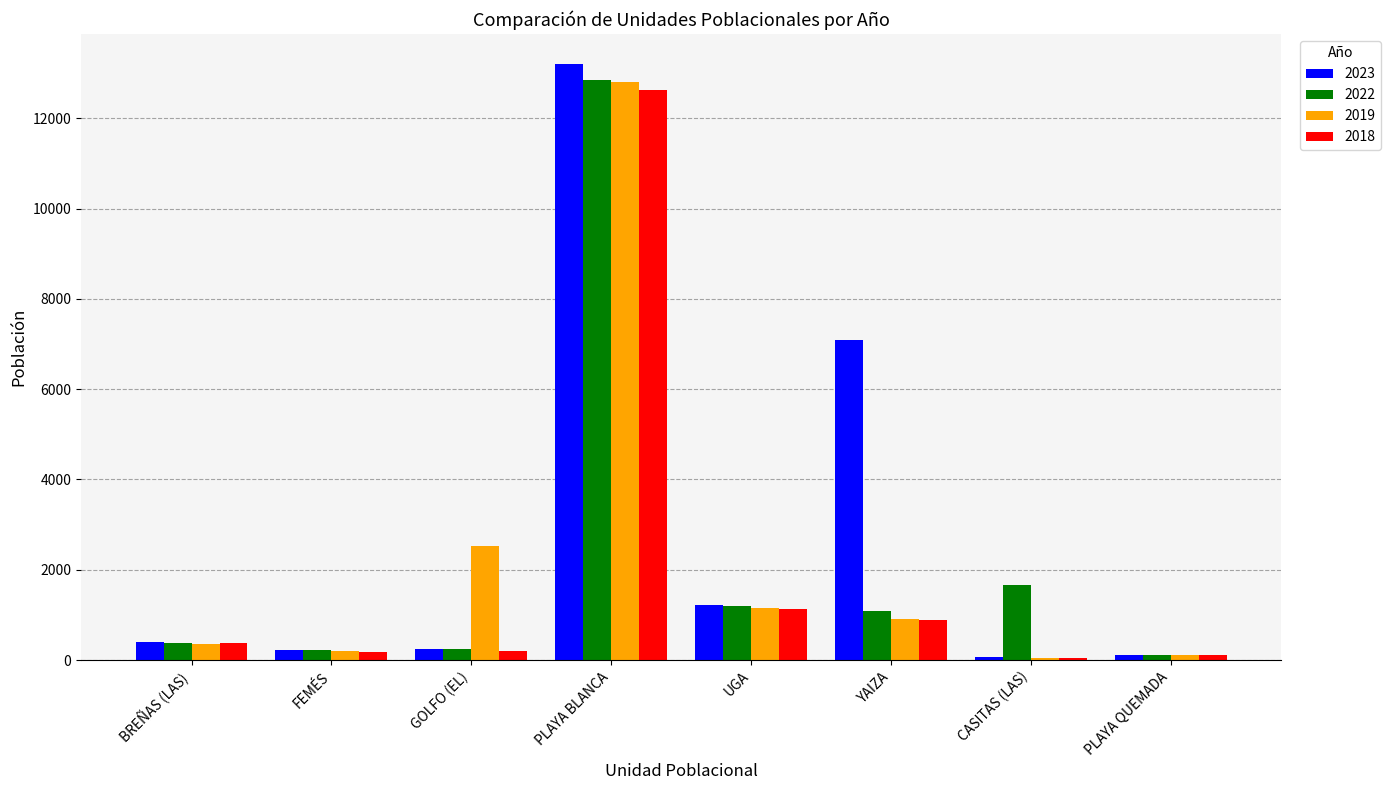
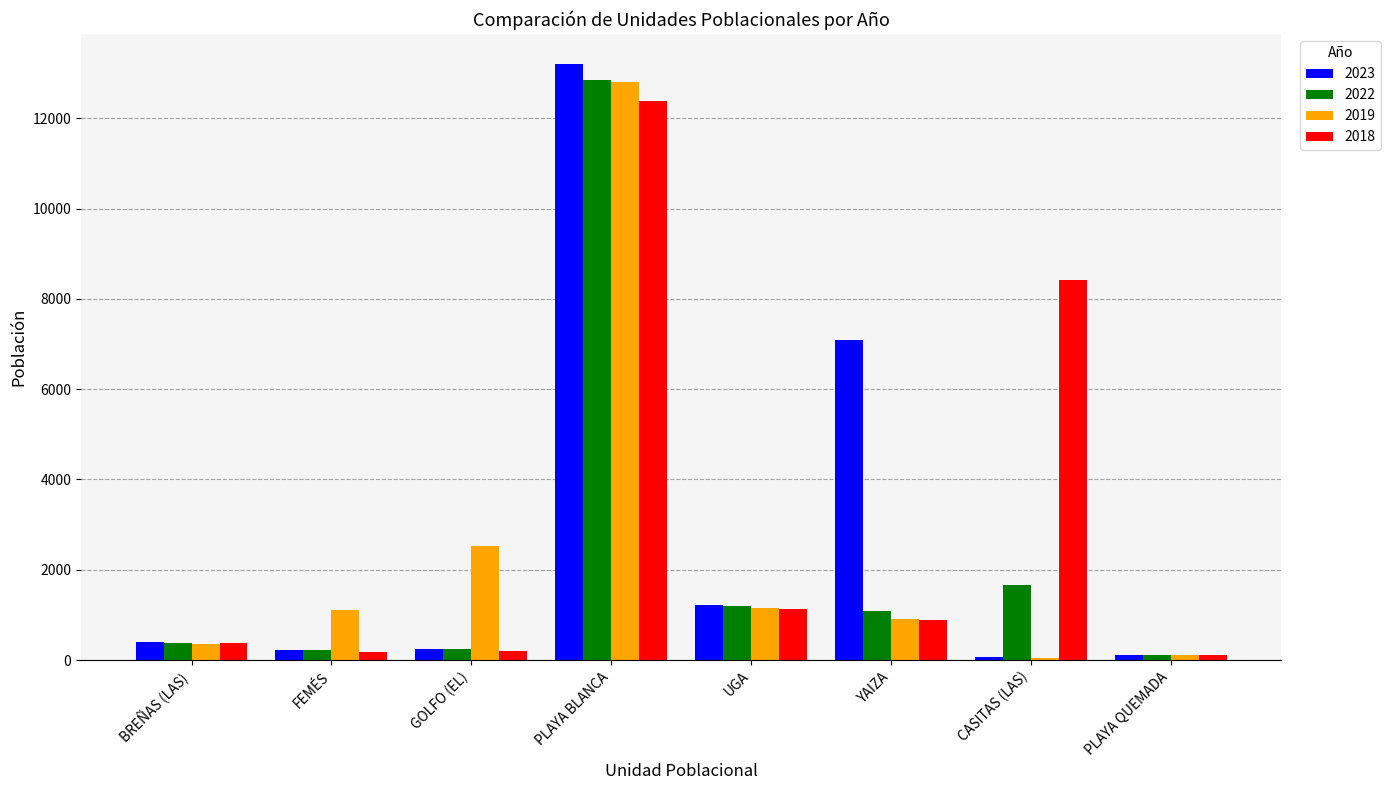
2019, FEMÉS: 200 -> 1100
2018, PLAYA BLANCA: 12600 -> 12400
2018, CASITAS (LAS): 100 -> 8400
